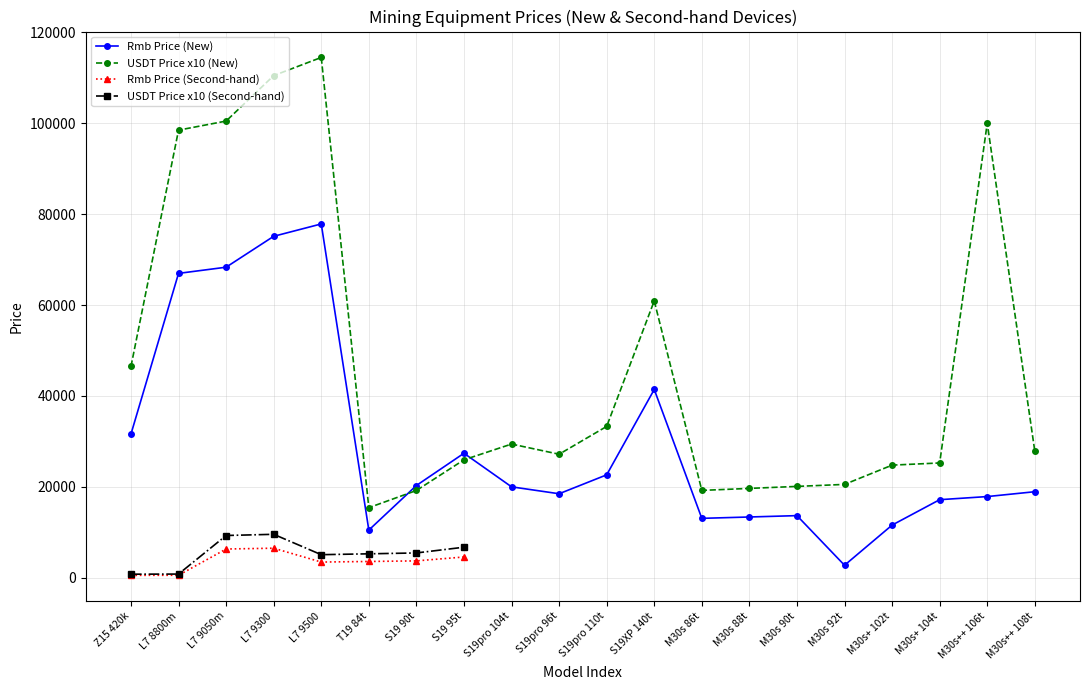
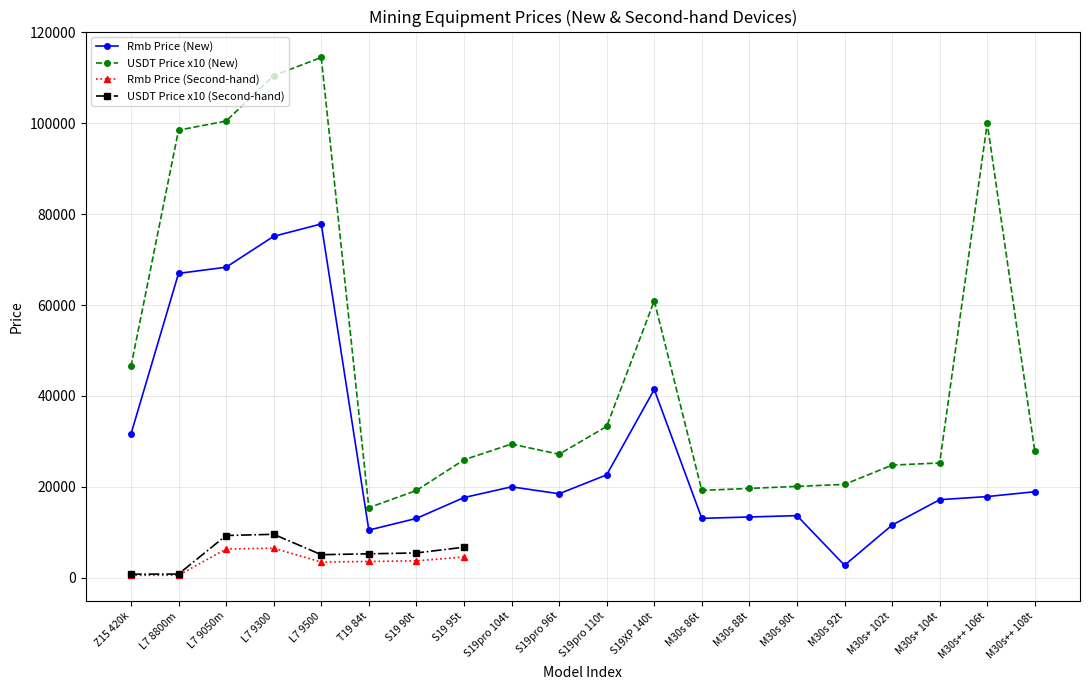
Rmb Price (New), S19 90t: 20000 -> 13000
Rmb Price (New), S19 95t: 27000 -> 18000
